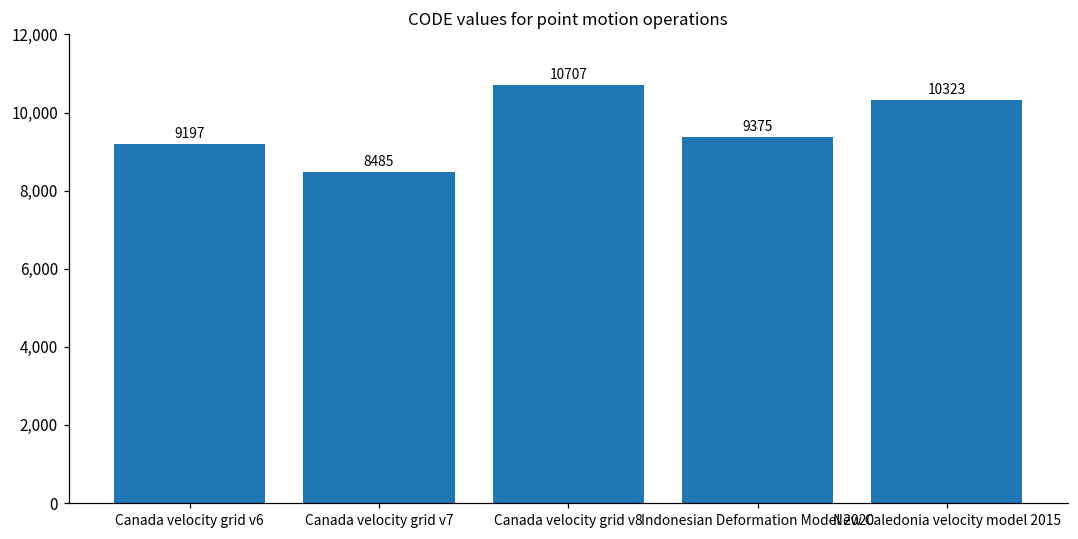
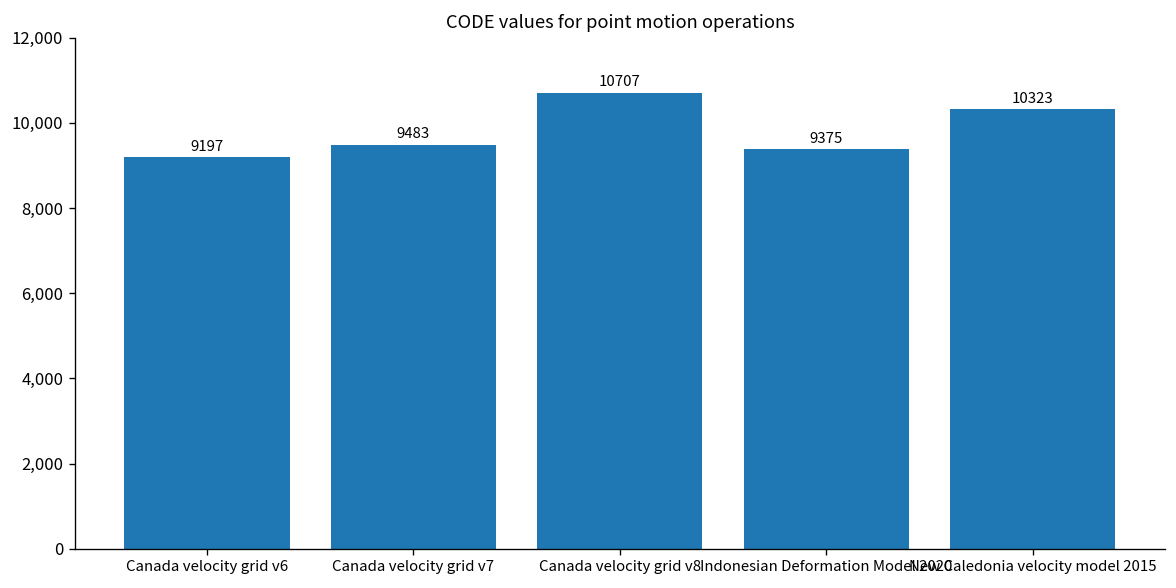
Canada velocity grid v7: 8485 -> 9483
